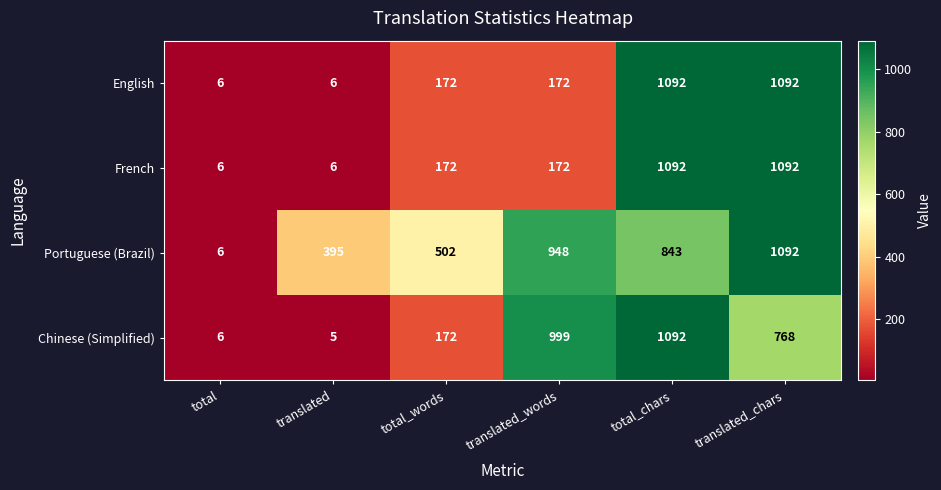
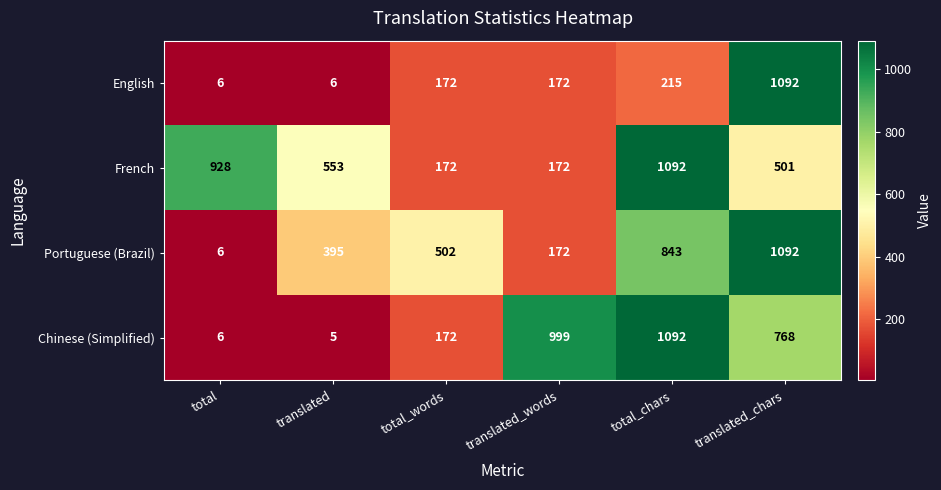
English, total_chars: 1092 -> 215
French, total: 6 -> 928
French, translated: 6 -> 553
French, translated_chars: 1092 -> 501
Portuguese (Brazil), translated_words: 948 -> 172
